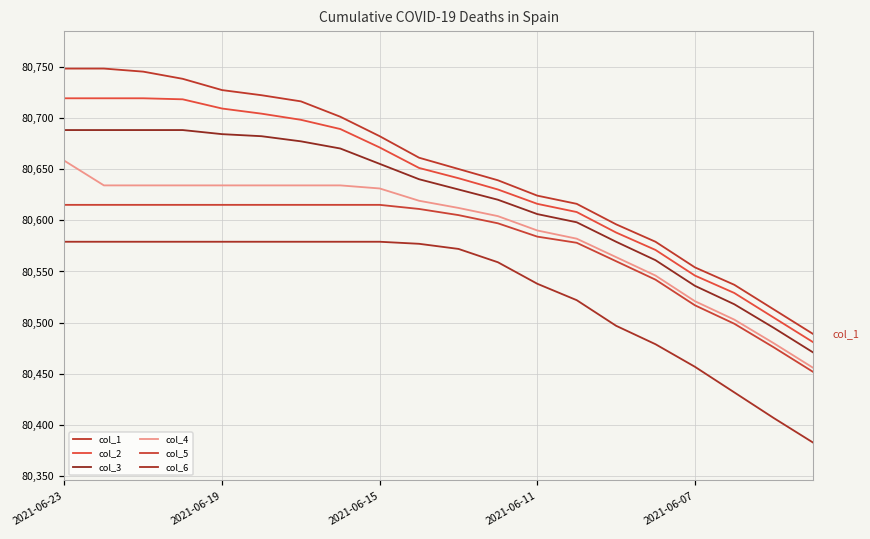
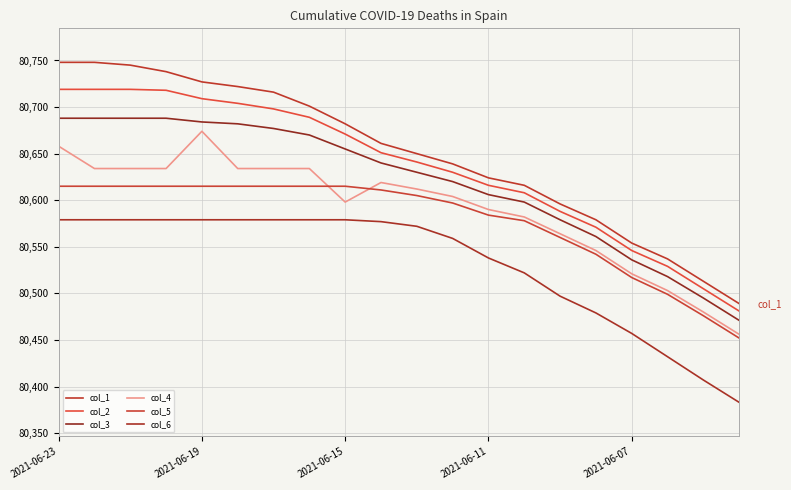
col_4, 2021-06-19: 80,630 -> 80,670
col_4, 2021-06-15: 80,630 -> 80,600
